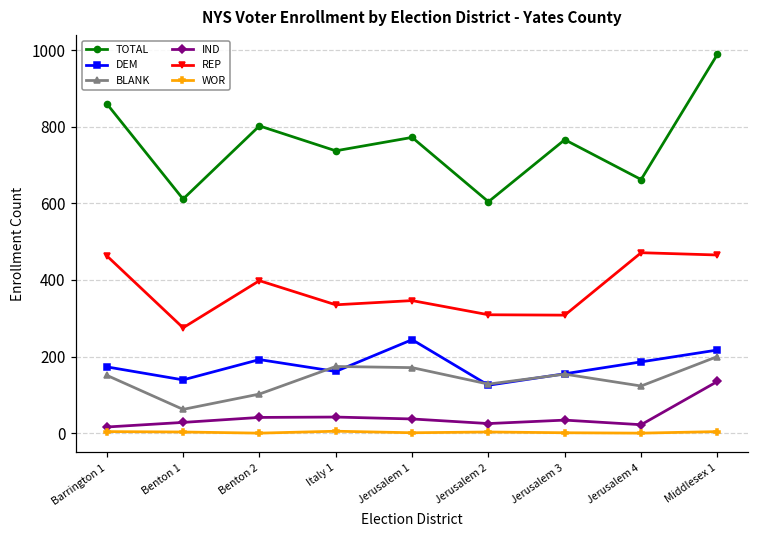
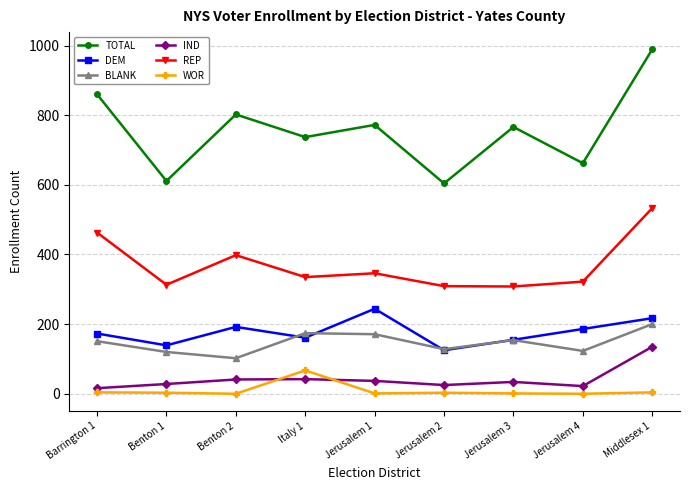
BLANK, Benton 1: 60 -> 120
REP, Benton 1: 280 -> 310
WOR, Italy 1: 10 -> 70
REP, Jerusalem 4: 470 -> 320
REP, Middlesex 1: 470 -> 530
